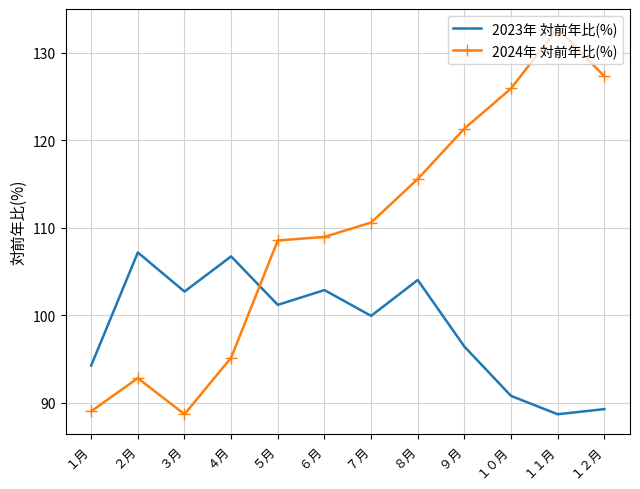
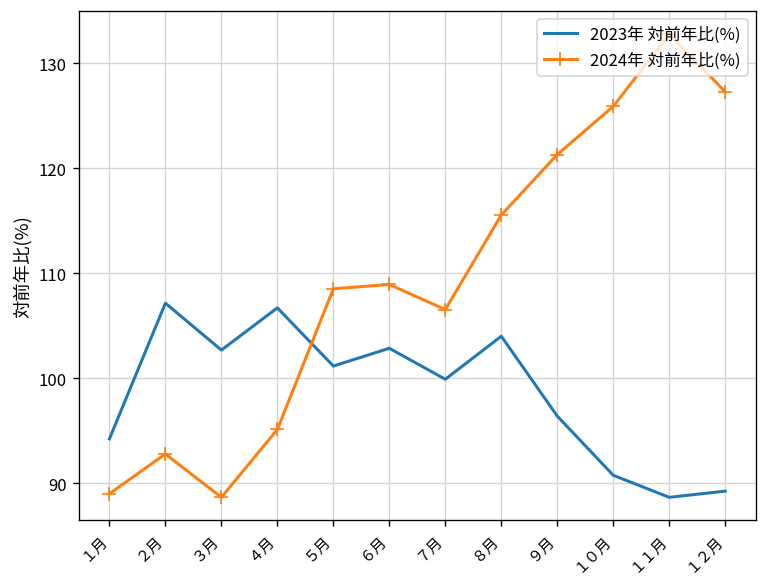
2024年 対前年比(%), ７月: 111 -> 107
